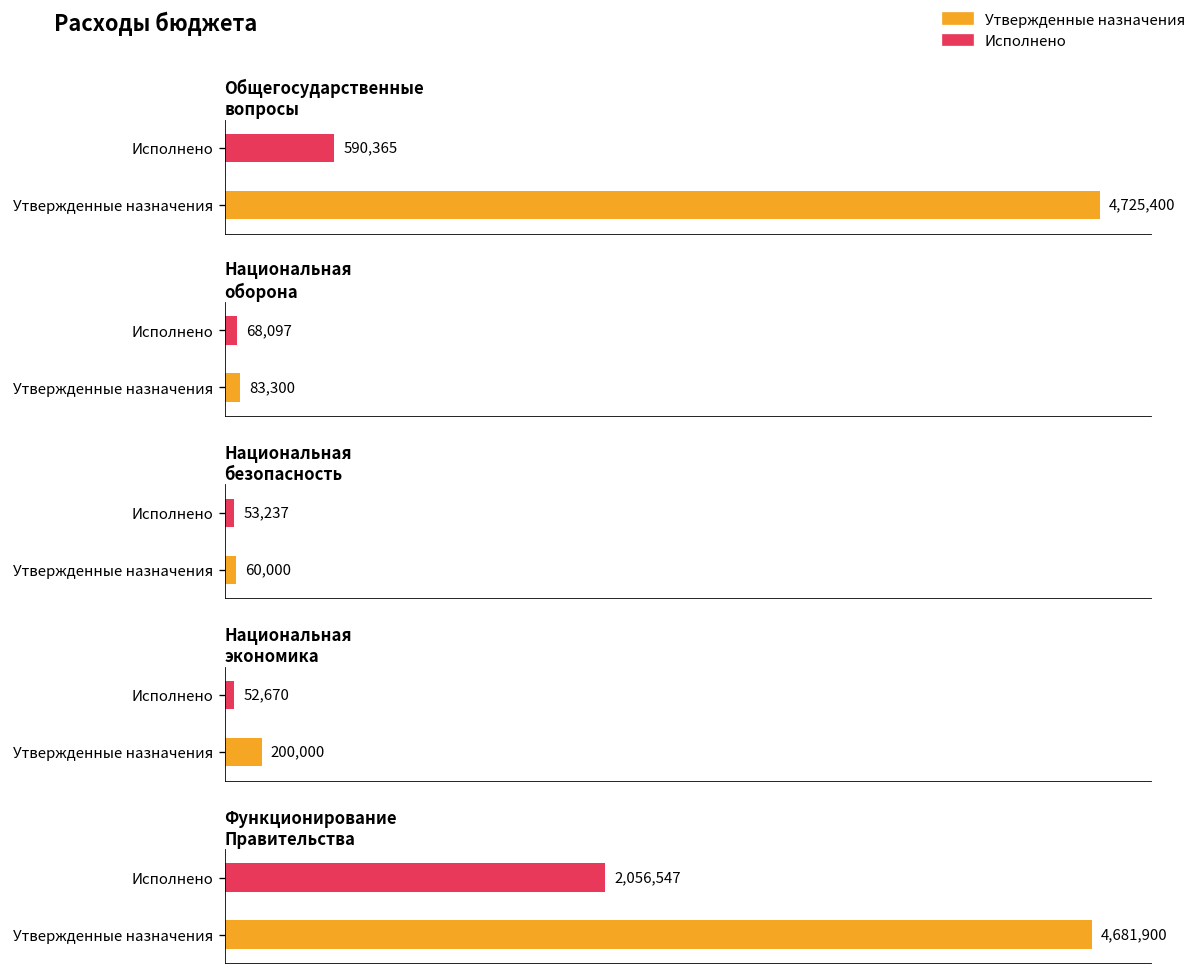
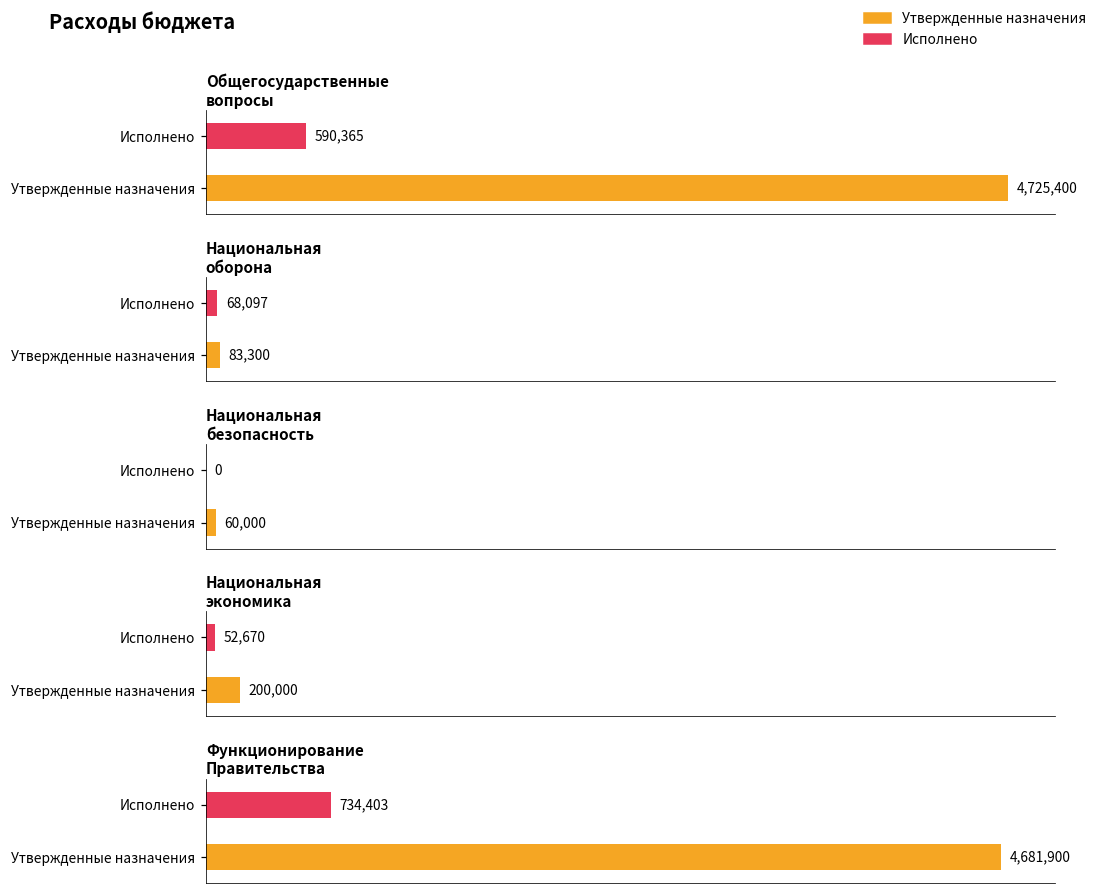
Национальная безопасность, Исполнено: 53,237 -> 0
Функционирование Правительства, Исполнено: 2,056,547 -> 734,403
